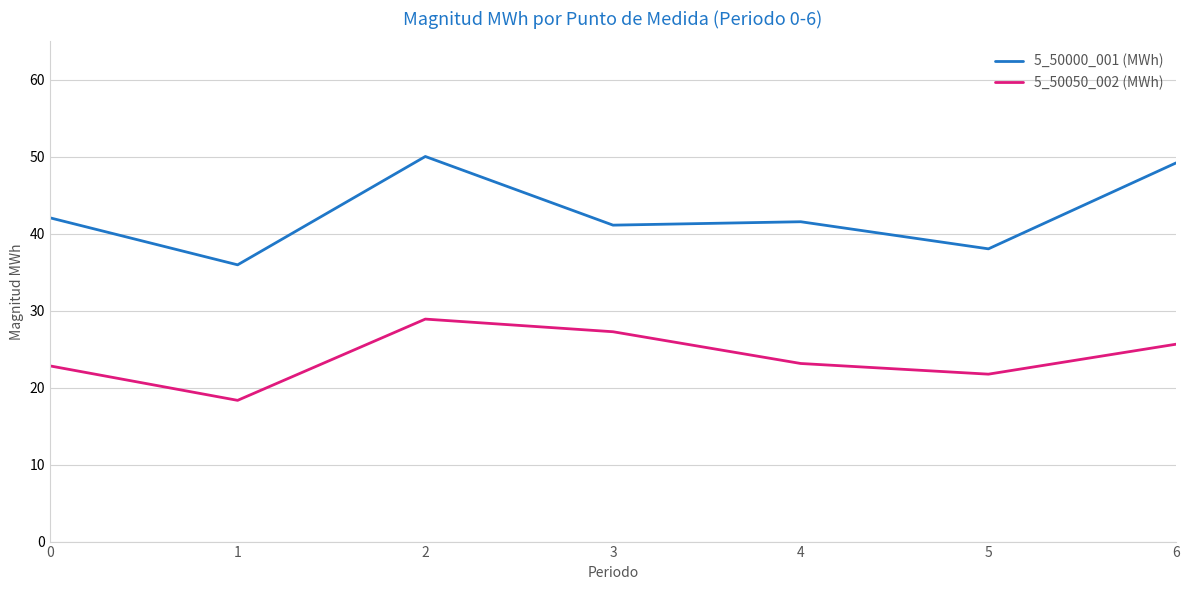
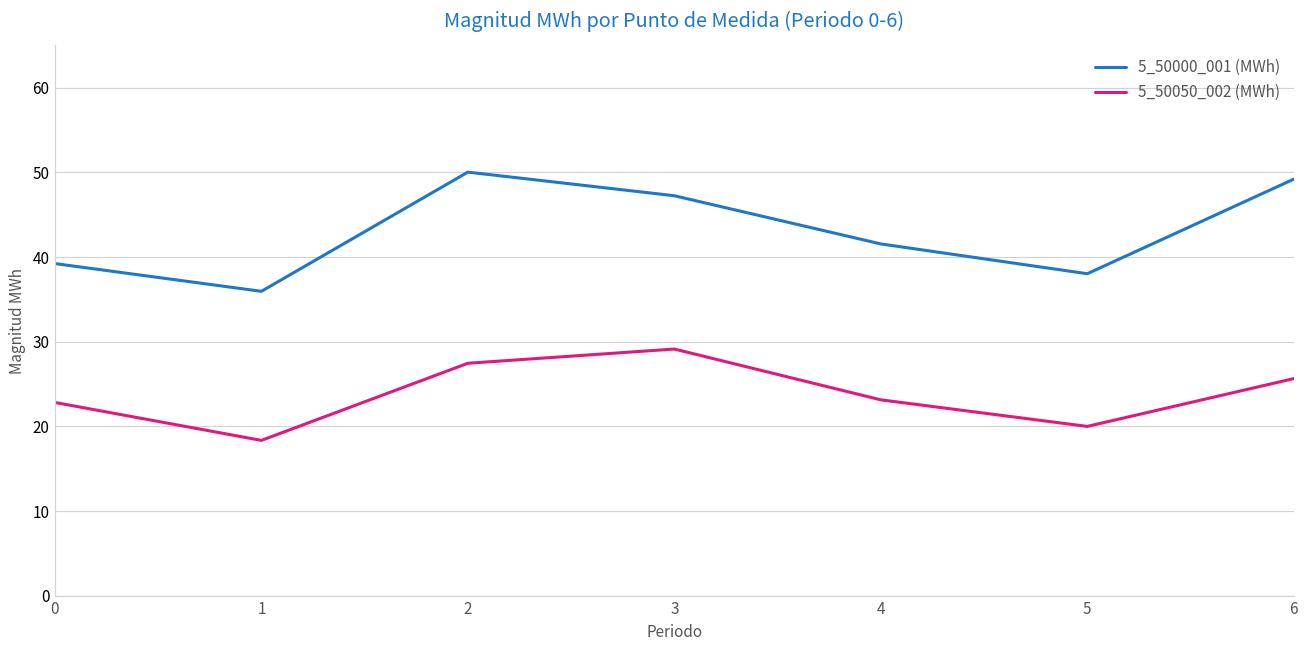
5_50000_001 (MWh), 0: 42 -> 39
5_50050_002 (MWh), 2: 29 -> 27
5_50000_001 (MWh), 3: 41 -> 47
5_50050_002 (MWh), 3: 27 -> 29
5_50050_002 (MWh), 5: 22 -> 20
